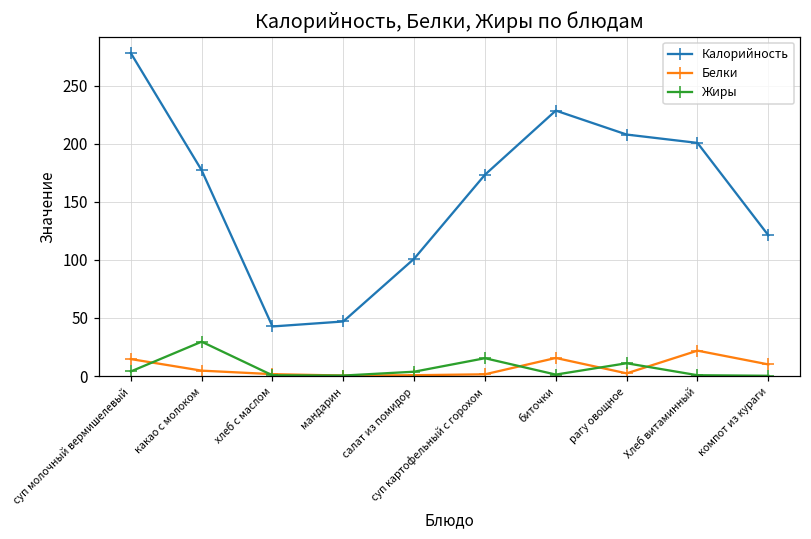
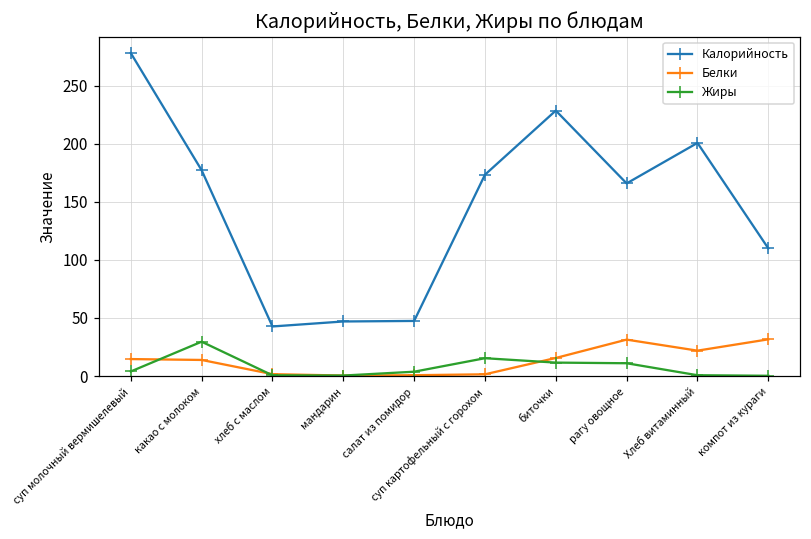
Белки, какао с молоком: 5 -> 14
Калорийность, салат из помидор: 101 -> 47
Жиры, биточки: 1 -> 12
Калорийность, рагу овощное: 208 -> 166
Белки, рагу овощное: 2 -> 31
Калорийность, компот из кураги: 121 -> 110
Белки, компот из кураги: 10 -> 32
